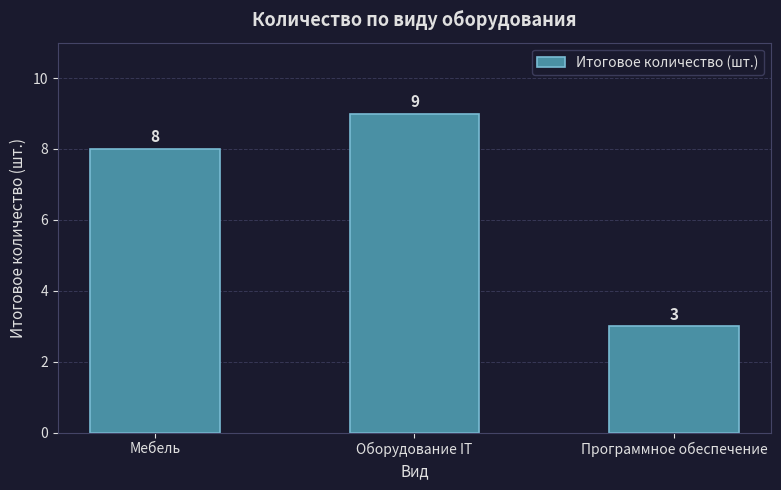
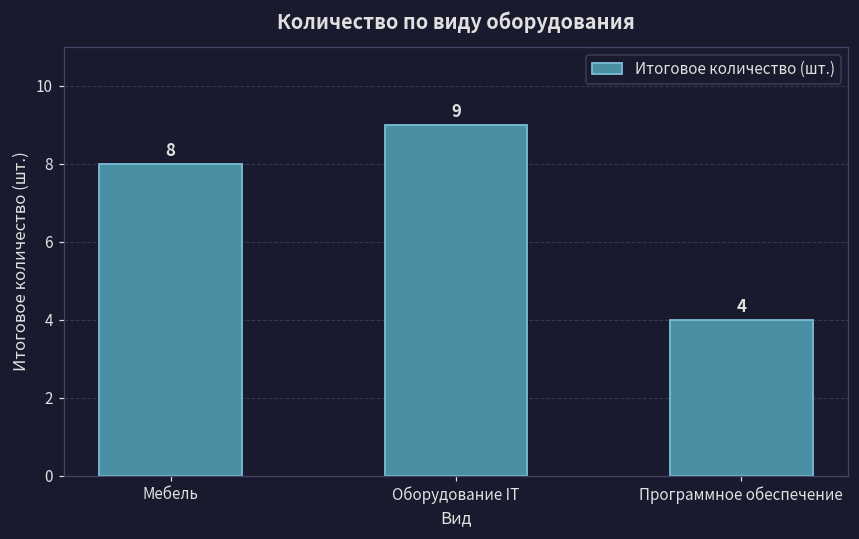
Программное обеспечение: 3 -> 4
